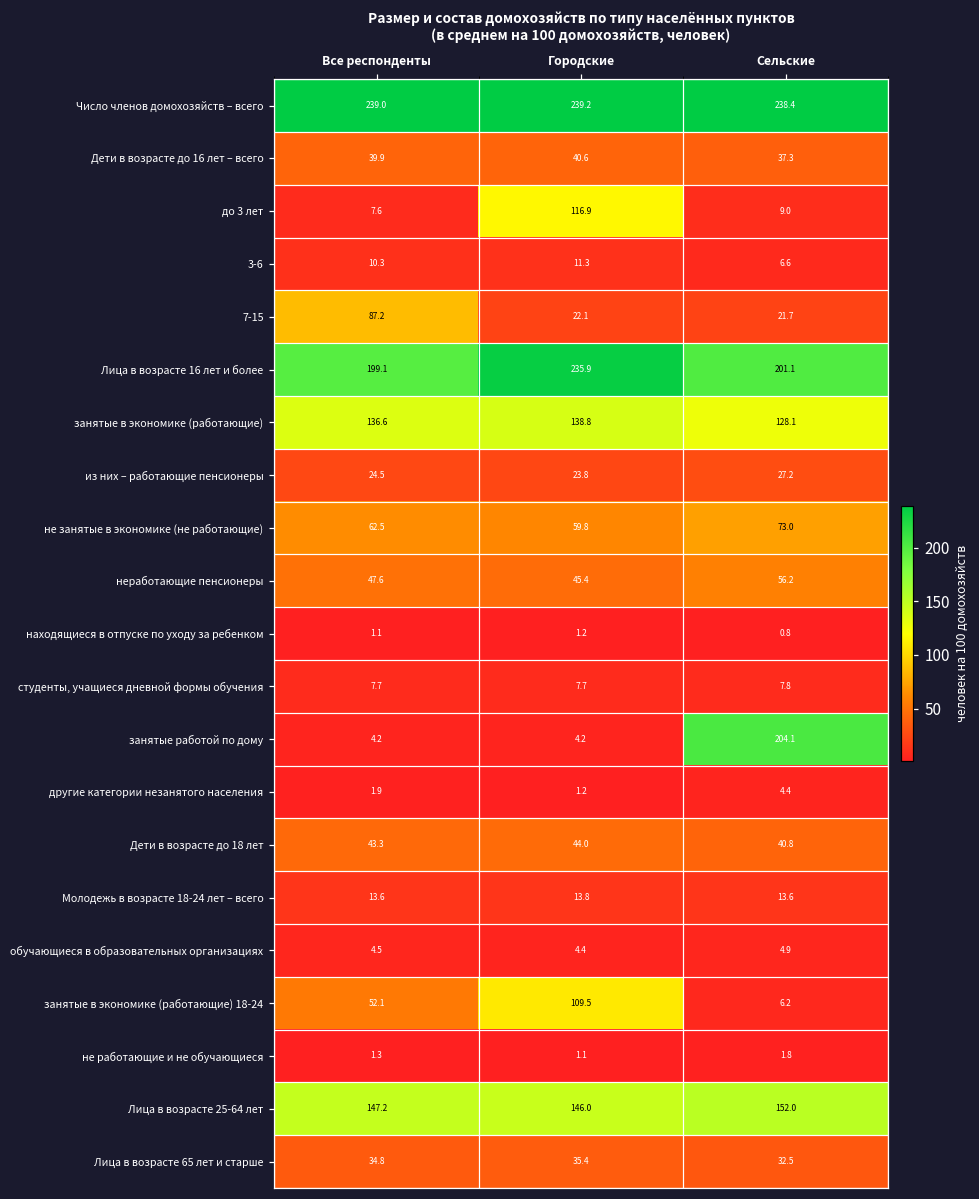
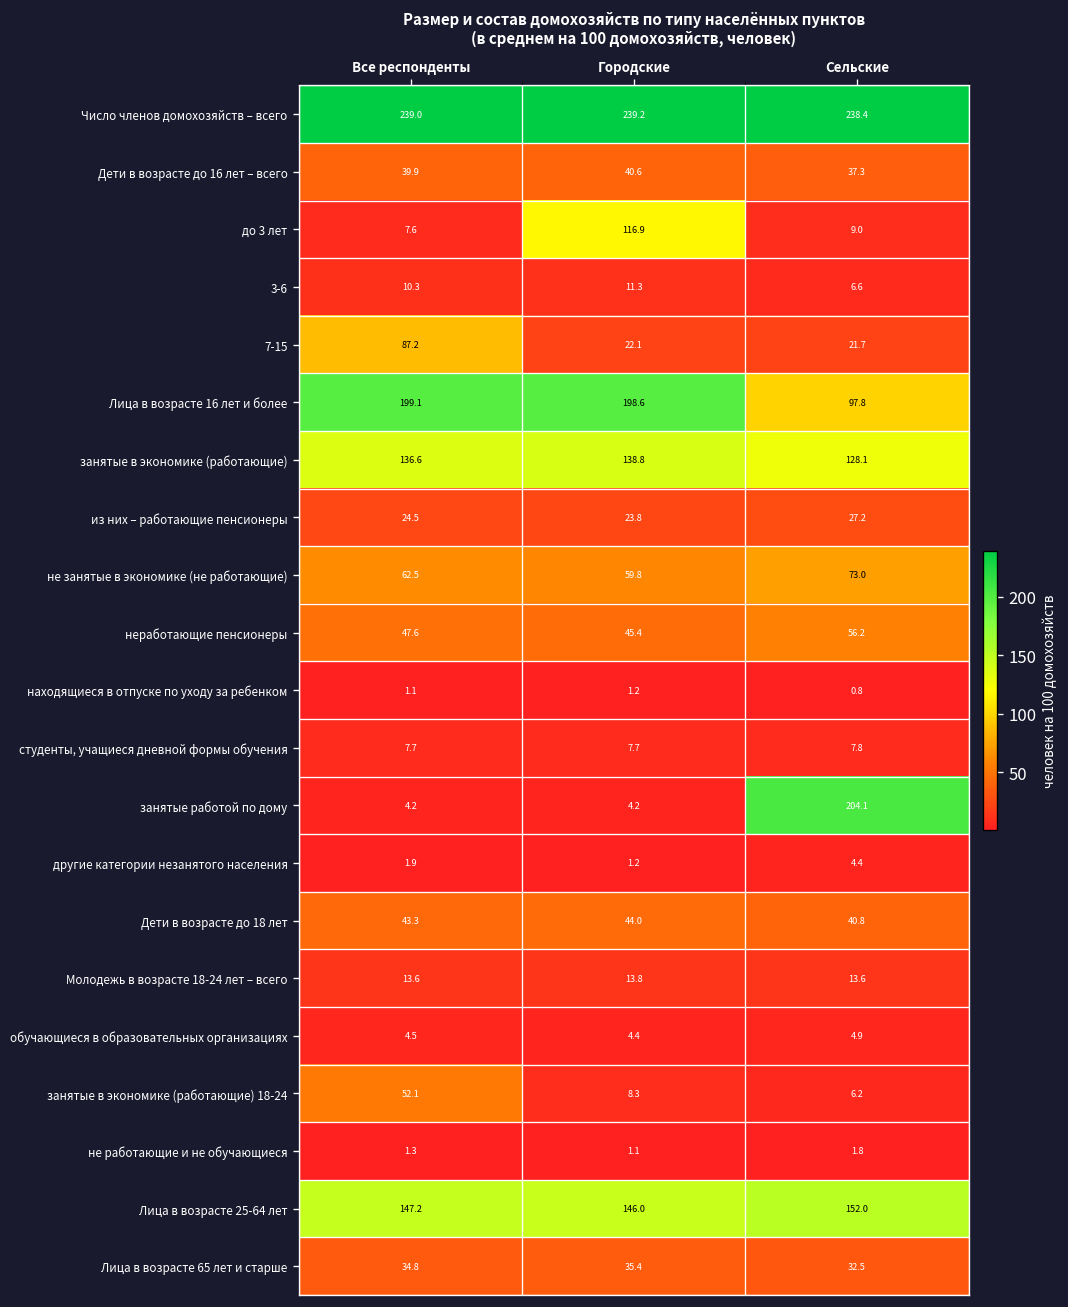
Лица в возрасте 16 лет и более, Городские: 235.9 -> 198.6
Лица в возрасте 16 лет и более, Сельские: 201.1 -> 97.8
занятые в экономике (работающие) 18-24, Городские: 109.5 -> 8.3
